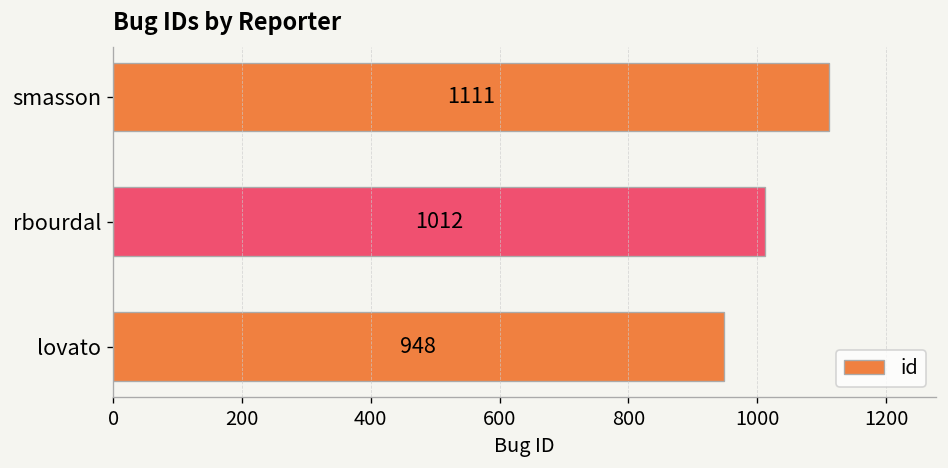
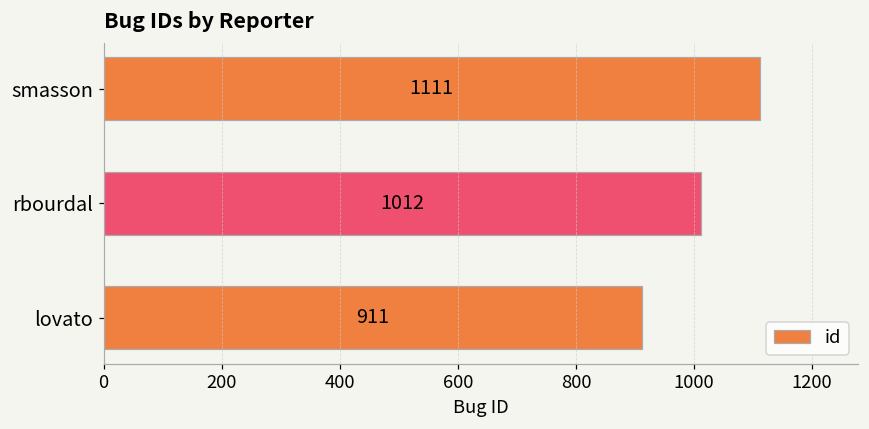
lovato: 948 -> 911
